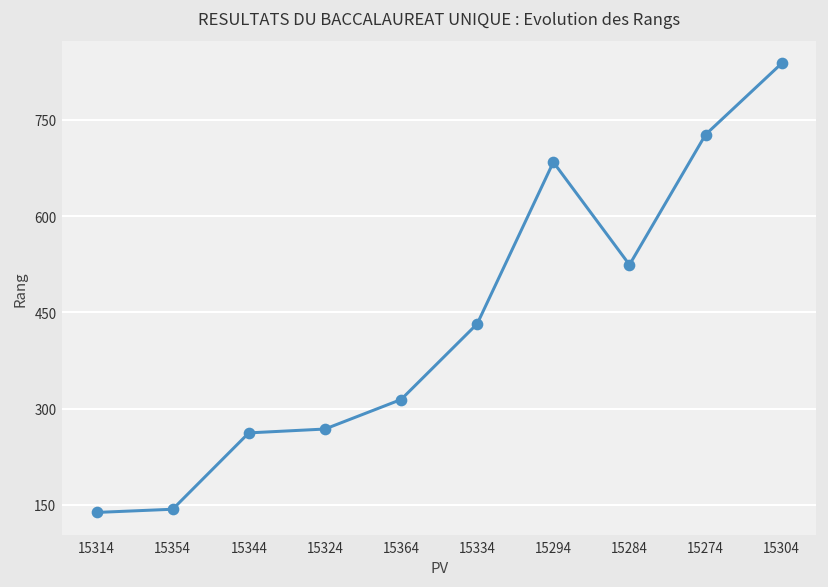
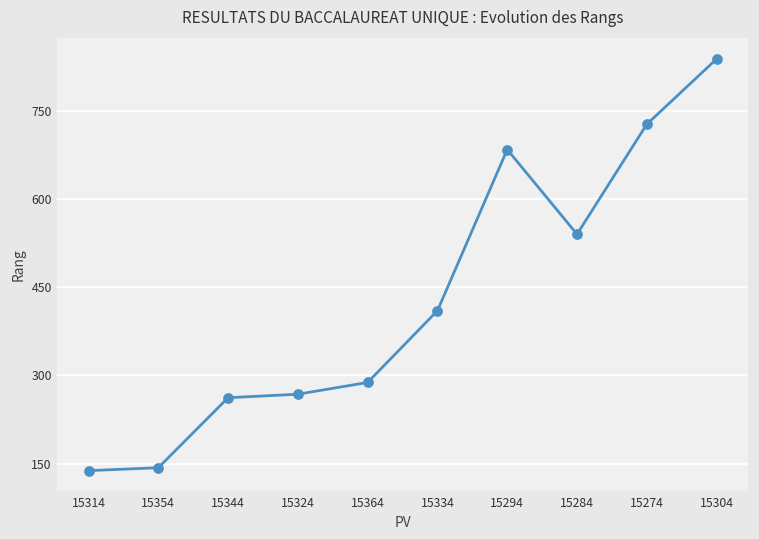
15364: 310 -> 290
15334: 430 -> 410
15284: 520 -> 540
